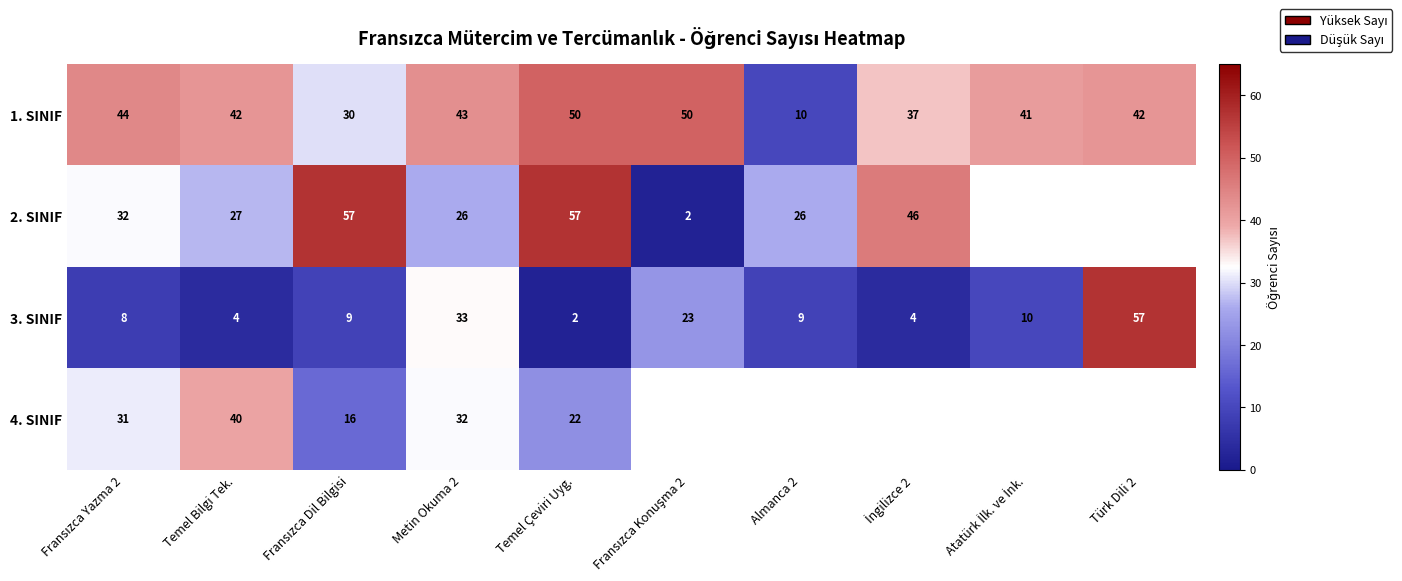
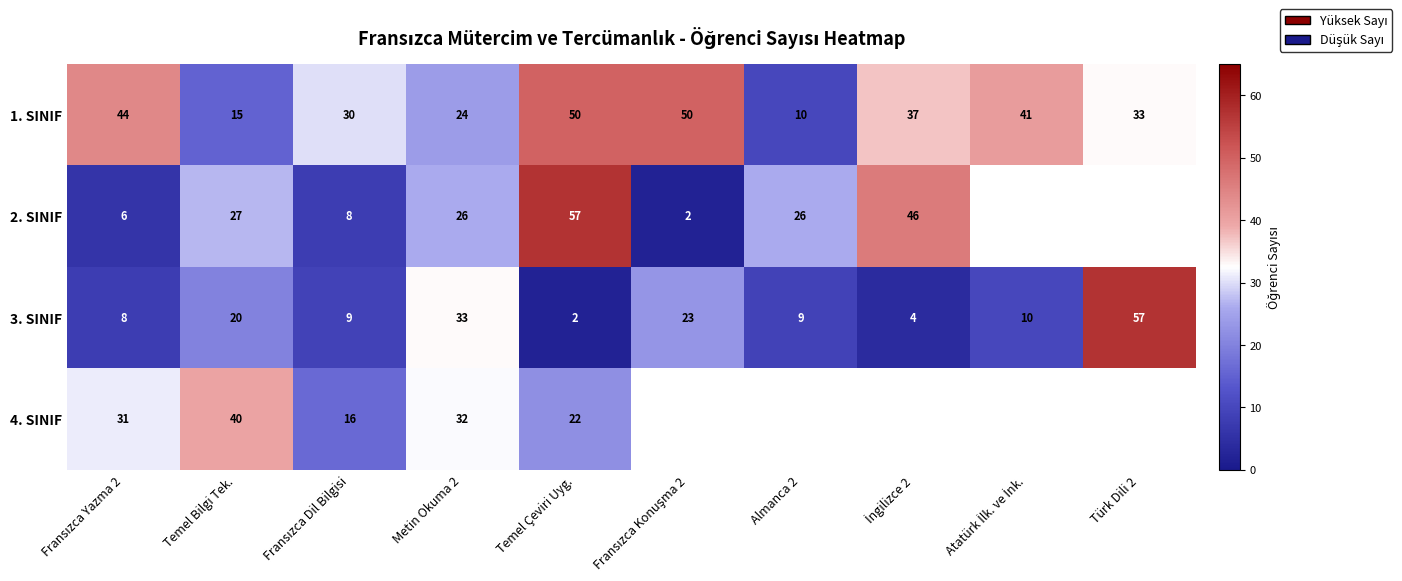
1. SINIF, Temel Bilgi Tek.: 42 -> 15
1. SINIF, Metin Okuma 2: 43 -> 24
1. SINIF, Türk Dili 2: 42 -> 33
2. SINIF, Fransızca Yazma 2: 32 -> 6
2. SINIF, Fransızca Dil Bilgisi: 57 -> 8
3. SINIF, Temel Bilgi Tek.: 4 -> 20
